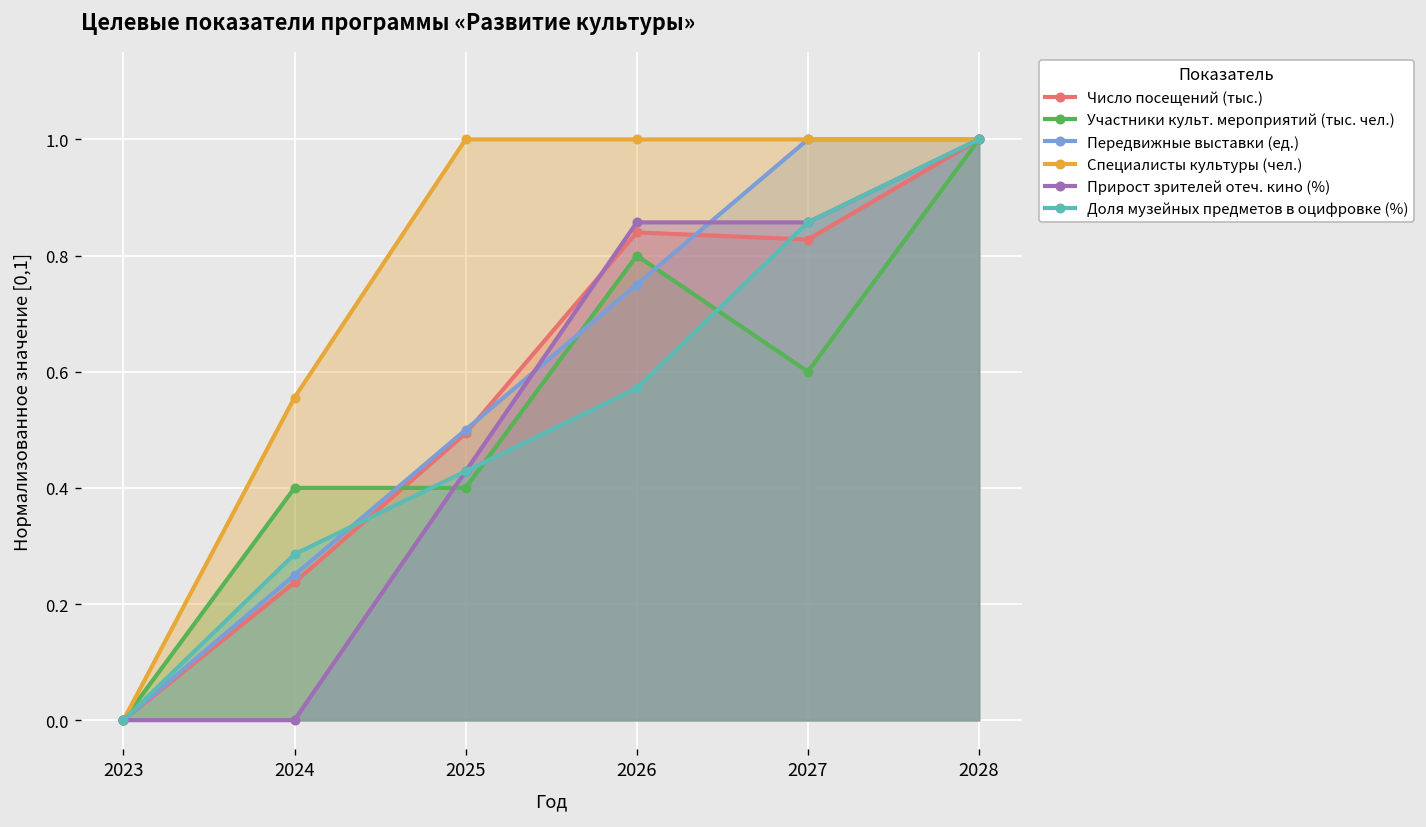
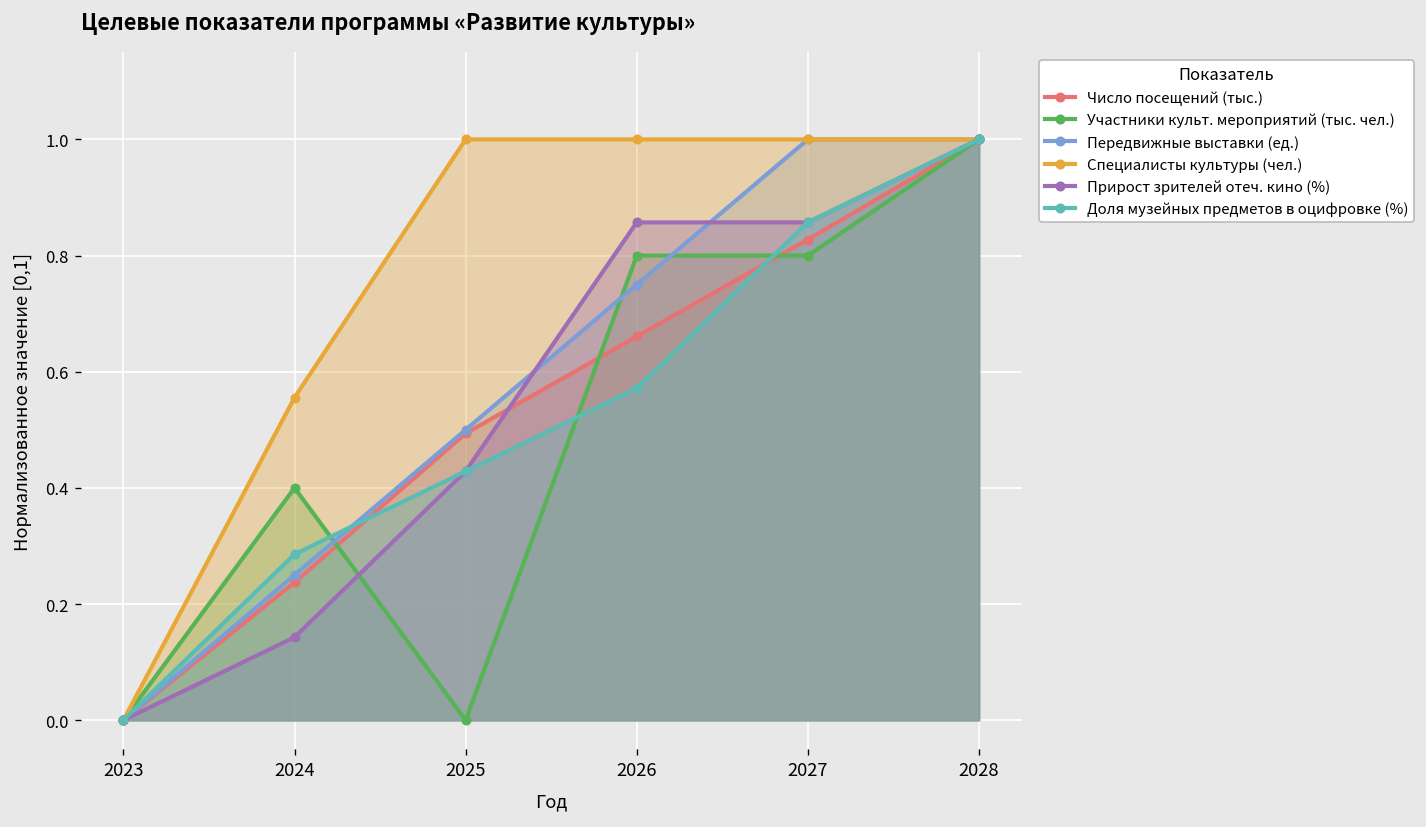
Прирост зрителей отеч. кино (%), 2024: 0.00 -> 0.14
Участники культ. мероприятий (тыс. чел.), 2025: 0.40 -> 0.00
Число посещений (тыс.), 2026: 0.84 -> 0.66
Участники культ. мероприятий (тыс. чел.), 2027: 0.60 -> 0.80
